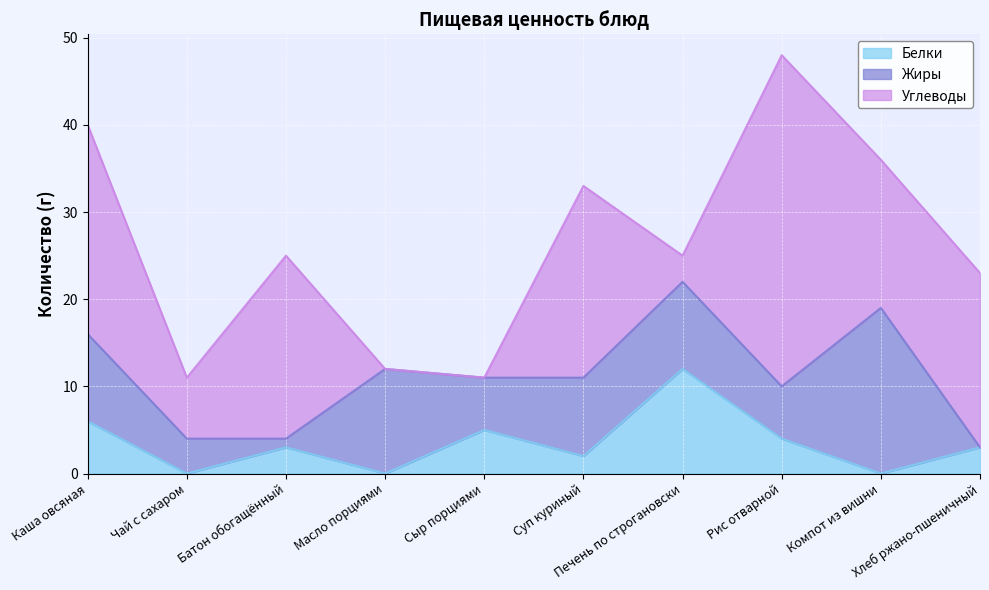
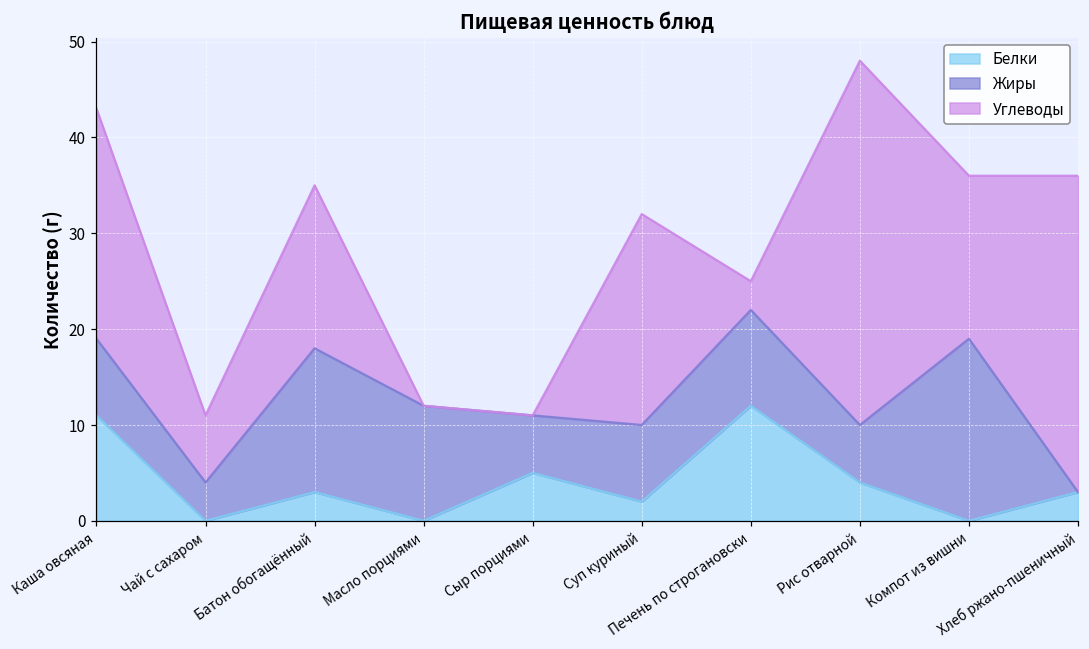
Белки, Каша овсяная: 6 -> 11
Жиры, Каша овсяная: 10 -> 8
Жиры, Батон обогащённый: 1 -> 15
Углеводы, Батон обогащённый: 21 -> 17
Жиры, Суп куриный: 9 -> 8
Углеводы, Хлеб ржано-пшеничный: 20 -> 33
